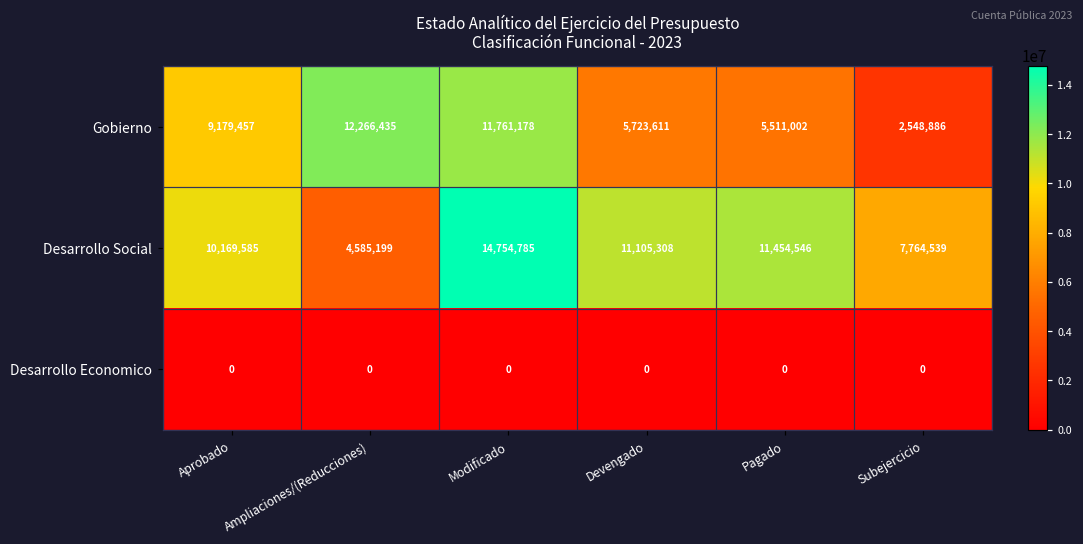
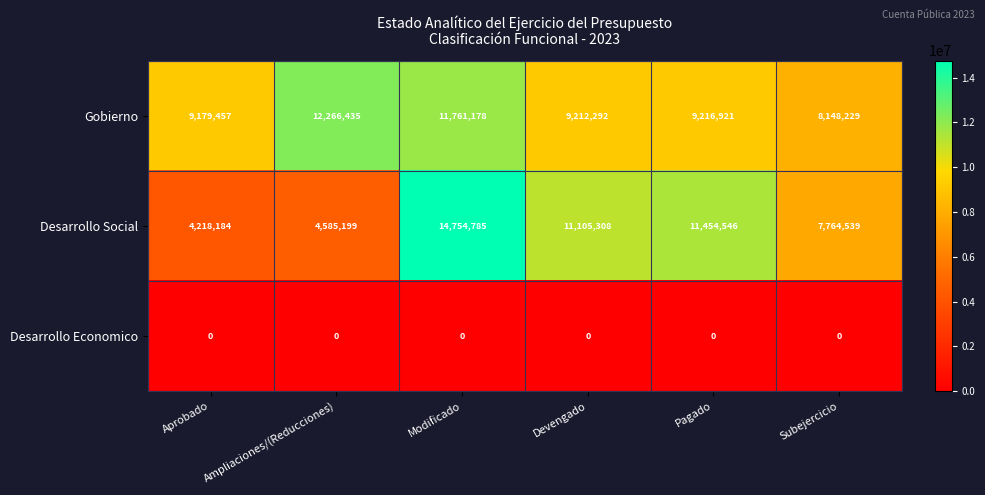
Gobierno, Devengado: 5,723,611 -> 9,212,292
Gobierno, Pagado: 5,511,002 -> 9,216,921
Gobierno, Subejercicio: 2,548,886 -> 8,148,229
Desarrollo Social, Aprobado: 10,169,585 -> 4,218,184
